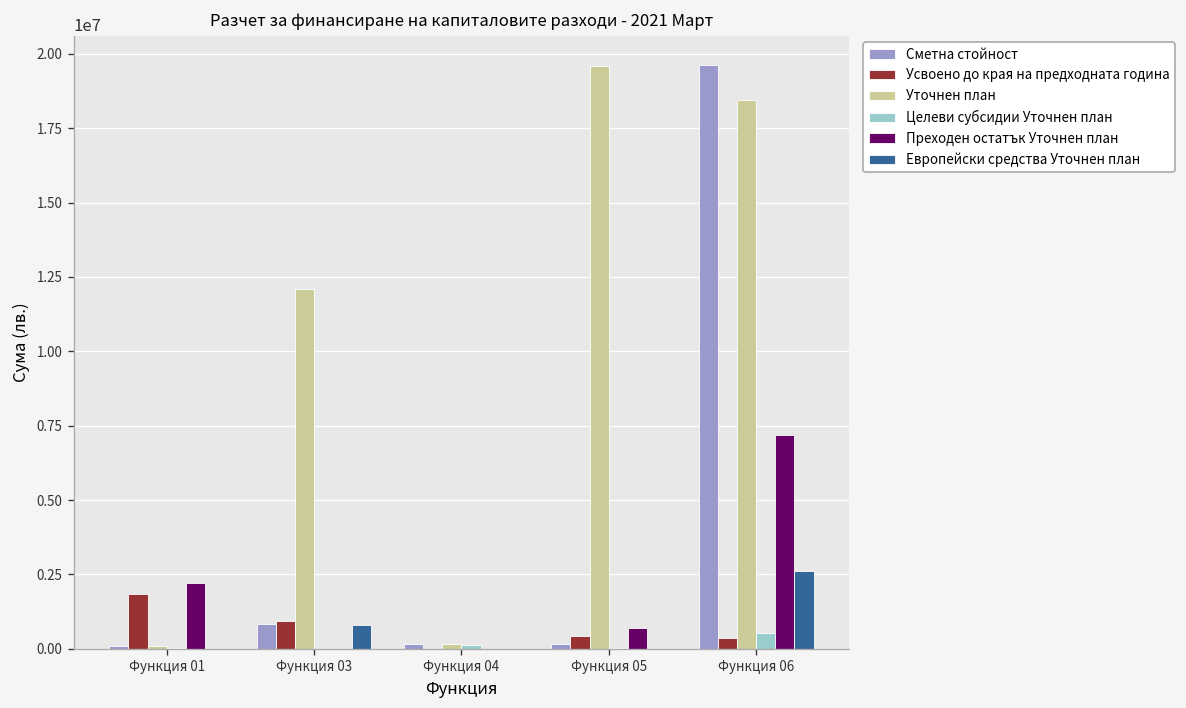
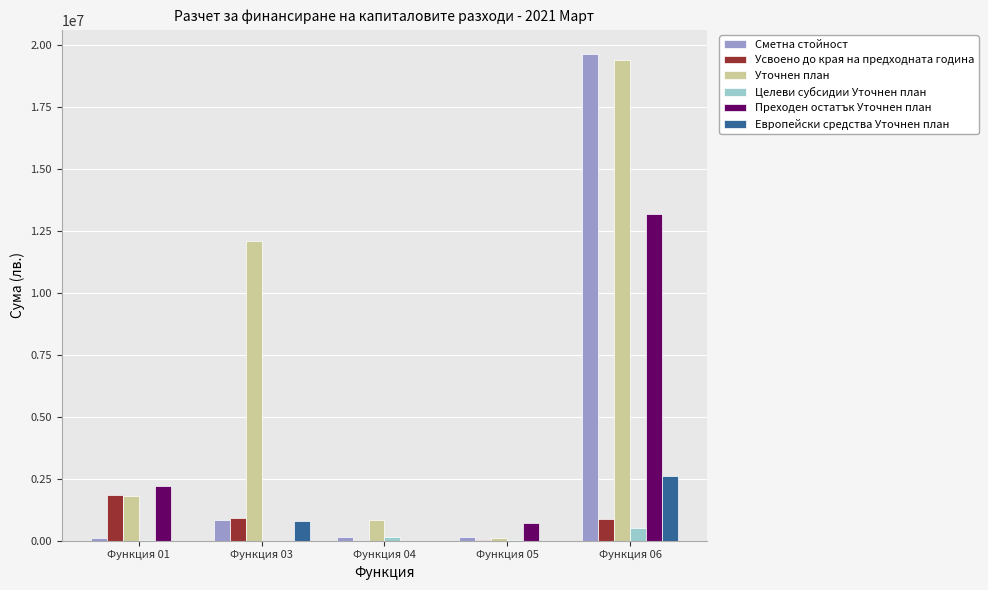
Уточнен план, Функция 01: 100000 -> 1800000
Уточнен план, Функция 04: 200000 -> 800000
Усвоено до края на предходната година, Функция 05: 400000 -> 0
Уточнен план, Функция 05: 19600000 -> 100000
Усвоено до края на предходната година, Функция 06: 400000 -> 900000
Уточнен план, Функция 06: 18400000 -> 19400000
Преходен остатък Уточнен план, Функция 06: 7200000 -> 13200000
